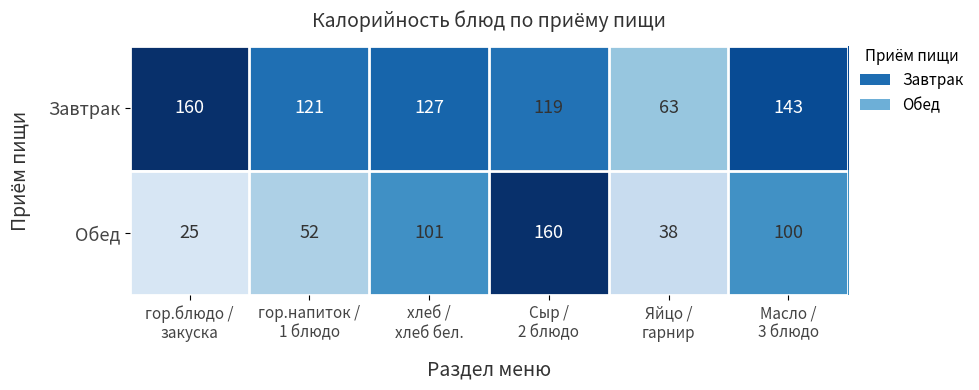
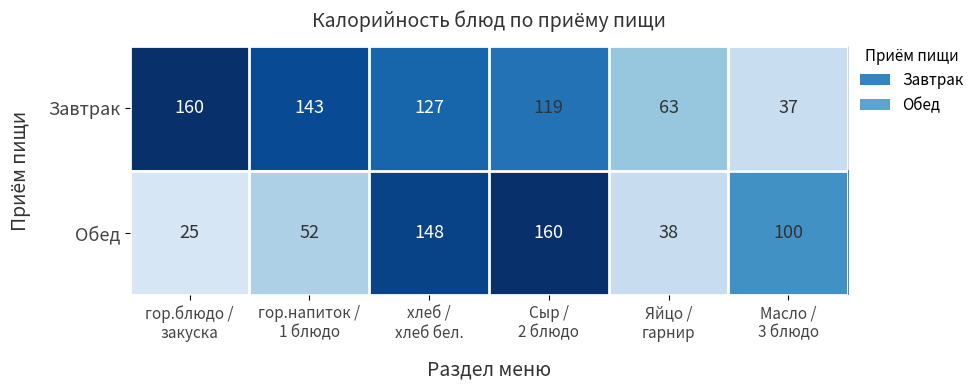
Завтрак, гор.напиток / 1 блюдо: 121 -> 143
Завтрак, Масло / 3 блюдо: 143 -> 37
Обед, хлеб / хлеб бел.: 101 -> 148
